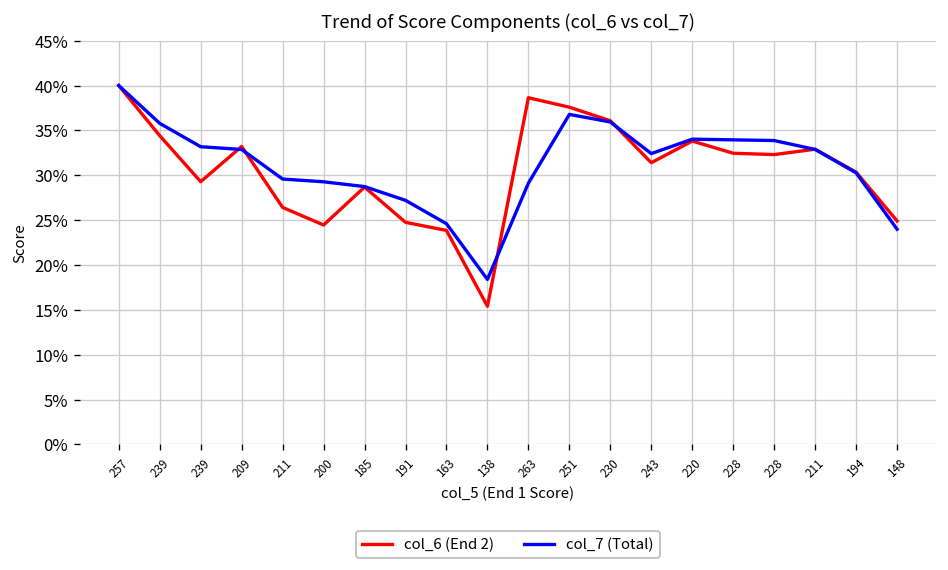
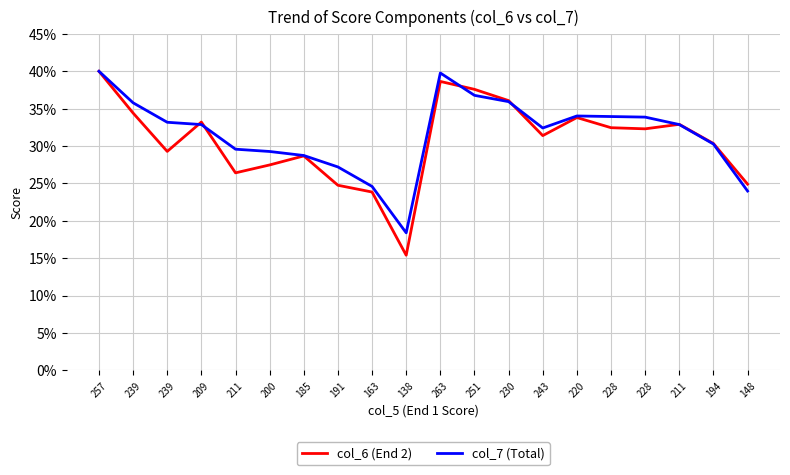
col_6 (End 2), 200: 24% -> 27%
col_7 (Total), 263: 29% -> 40%
